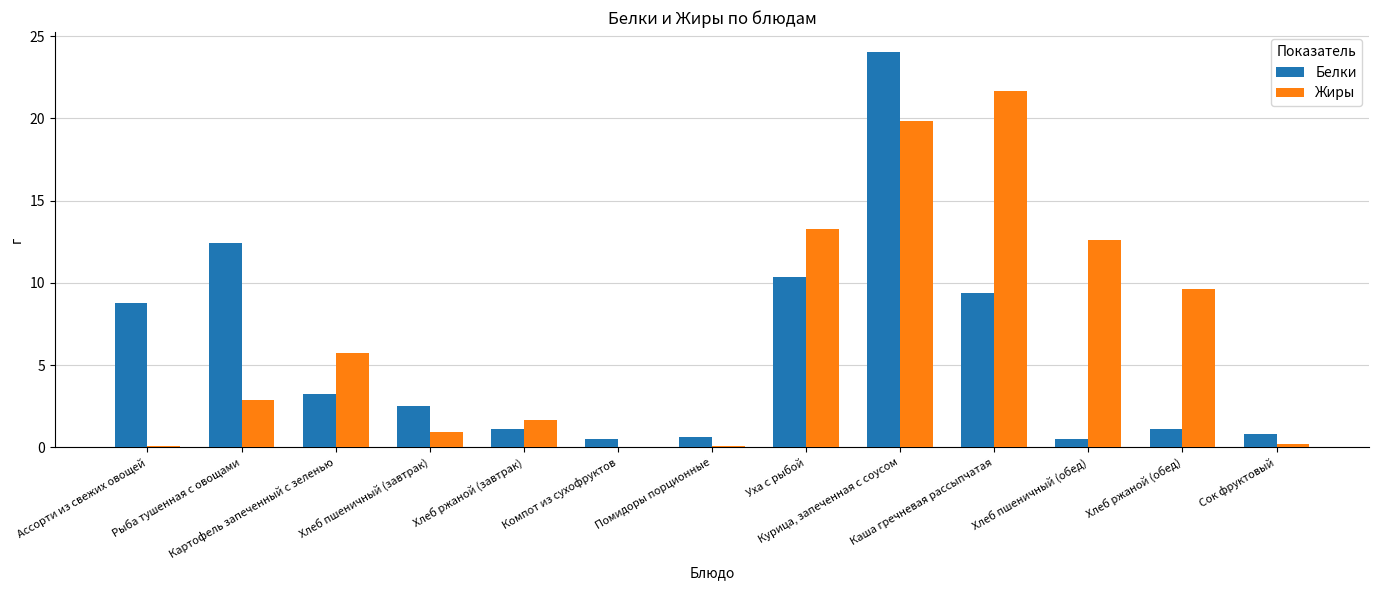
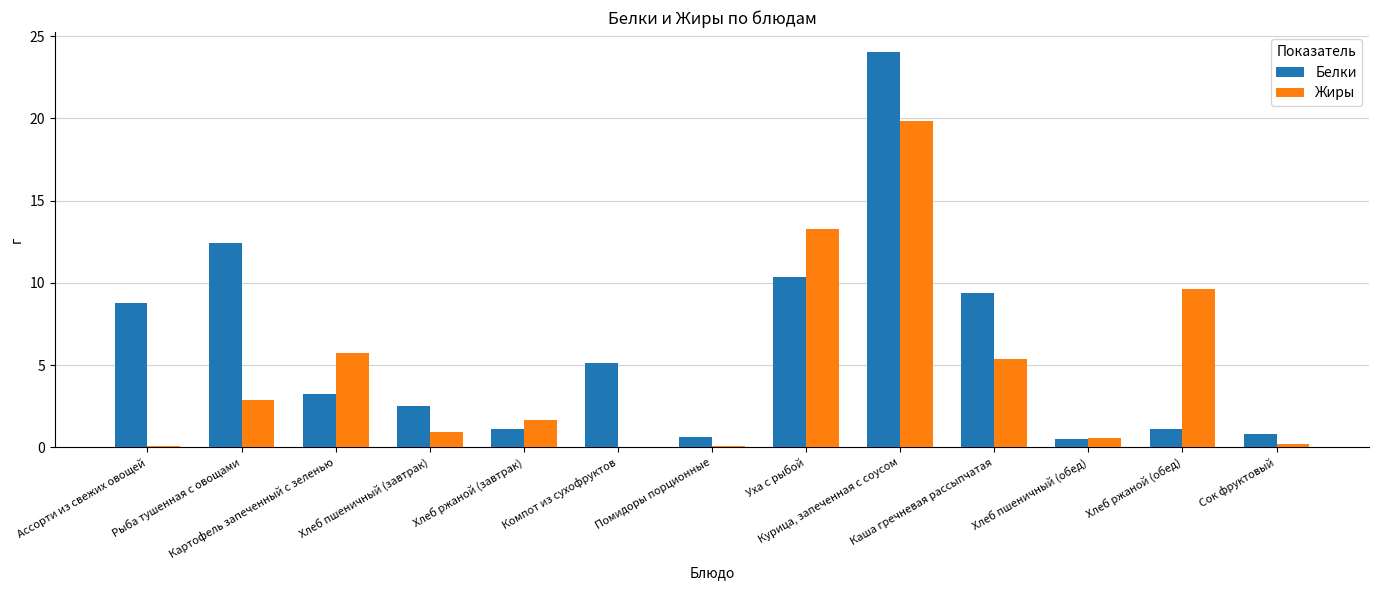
Белки, Компот из сухофруктов: 0.5 -> 5.1
Жиры, Каша гречневая рассыпчатая: 21.6 -> 5.4
Жиры, Хлеб пшеничный (обед): 12.6 -> 0.5
